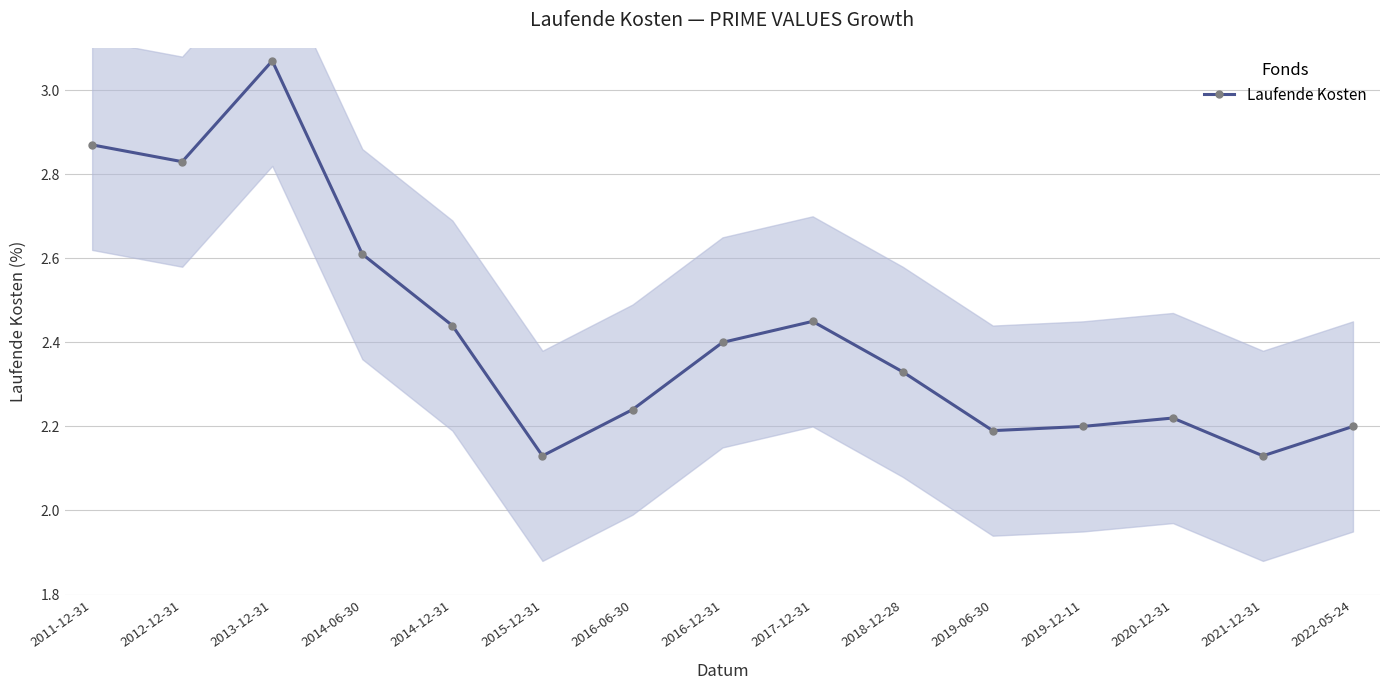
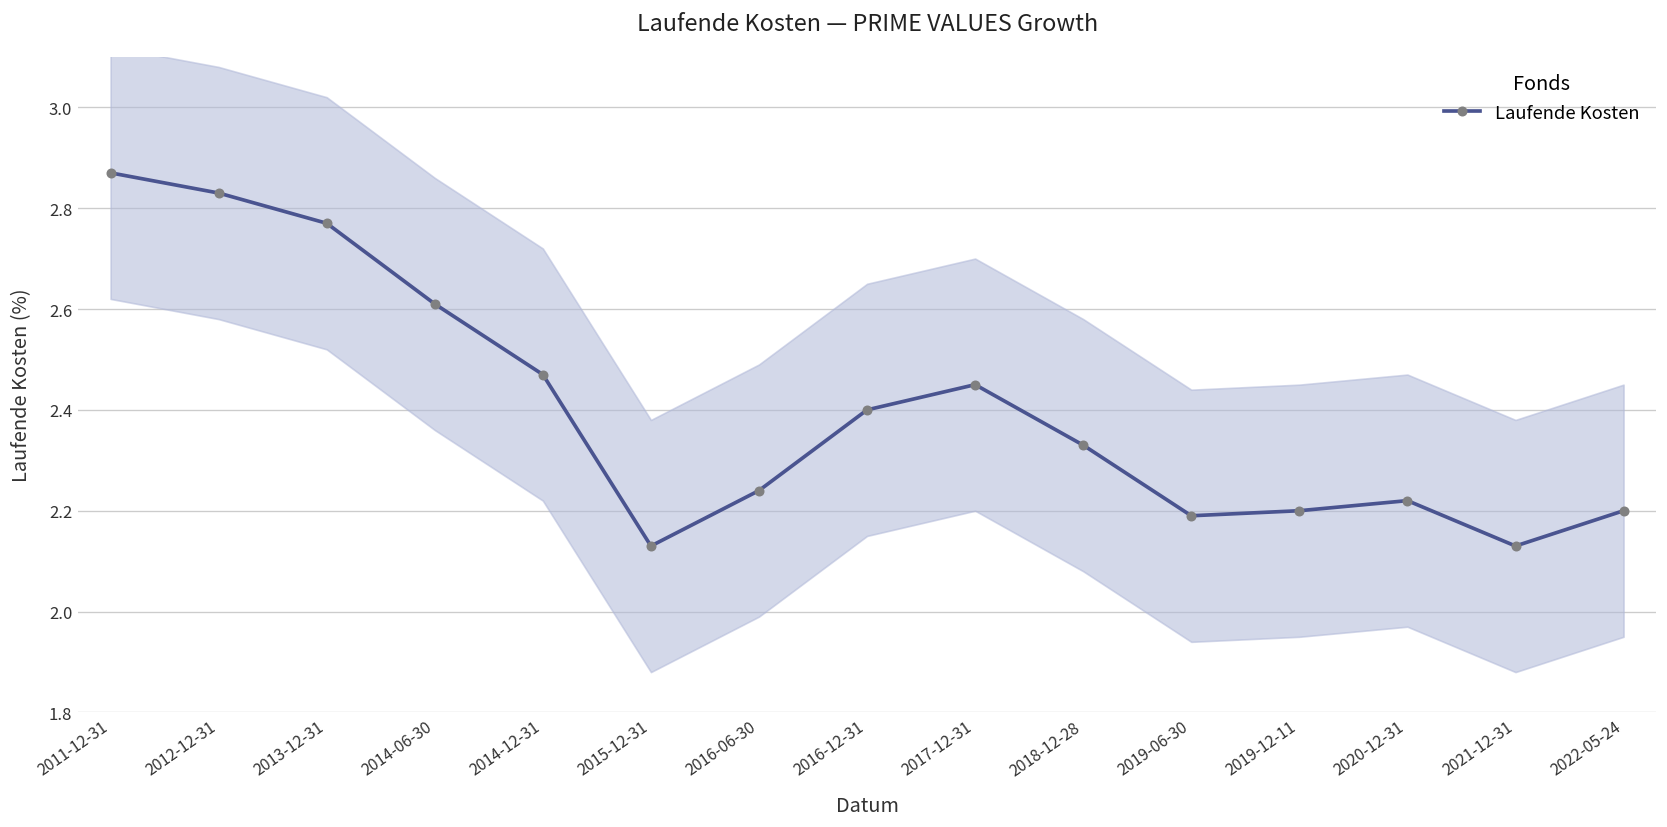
Laufende Kosten, 2013-12-31: 3.07 -> 2.77
Laufende Kosten, 2014-12-31: 2.44 -> 2.47
